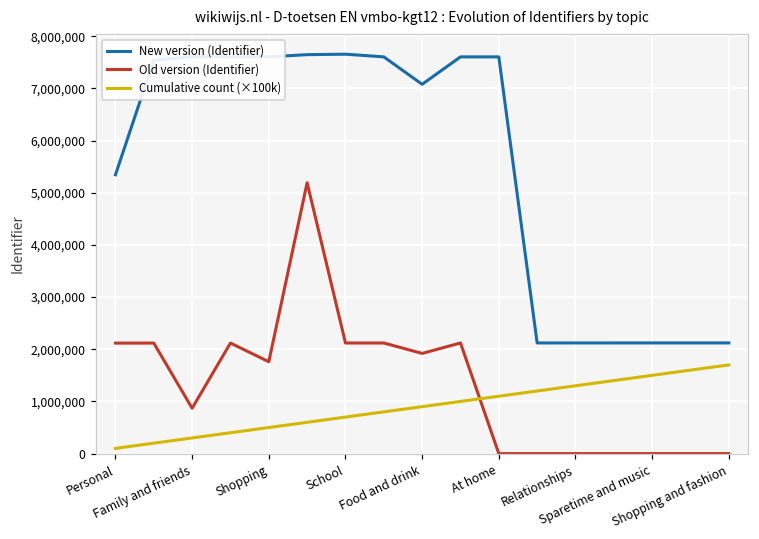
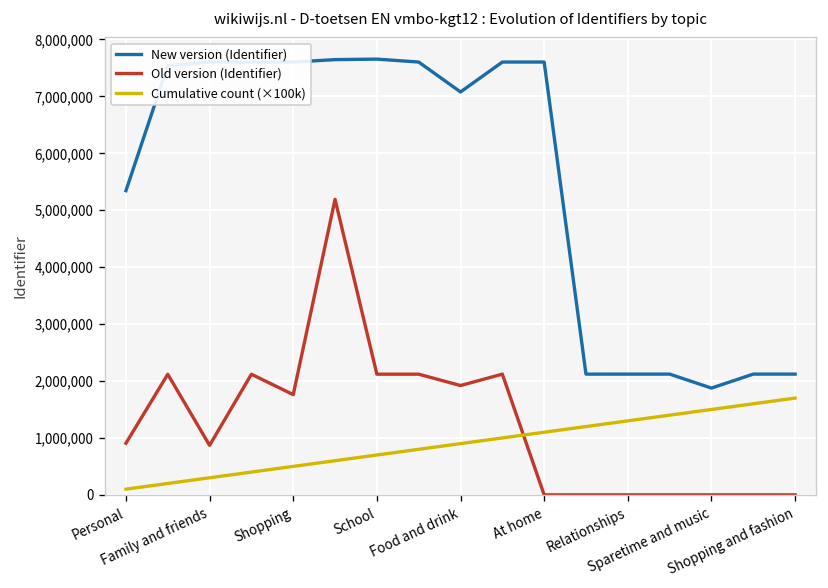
Old version (Identifier), Personal: 2,100,000 -> 900,000
New version (Identifier), Sparetime and music: 2,100,000 -> 1,900,000
